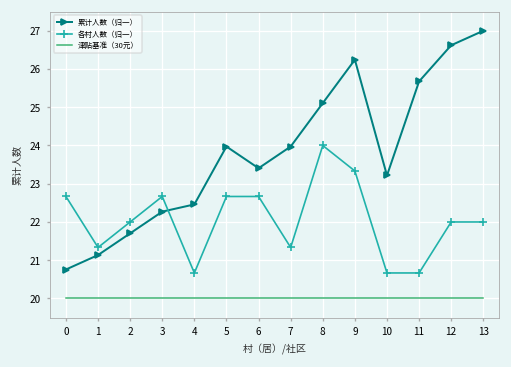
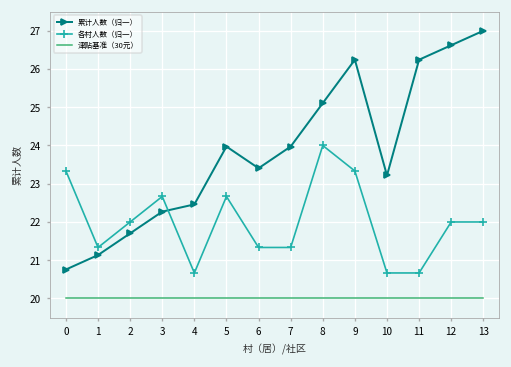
各村人数（归一）, 0: 22.7 -> 23.3
各村人数（归一）, 6: 22.7 -> 21.3
累计人数（归一）, 11: 25.7 -> 26.2
